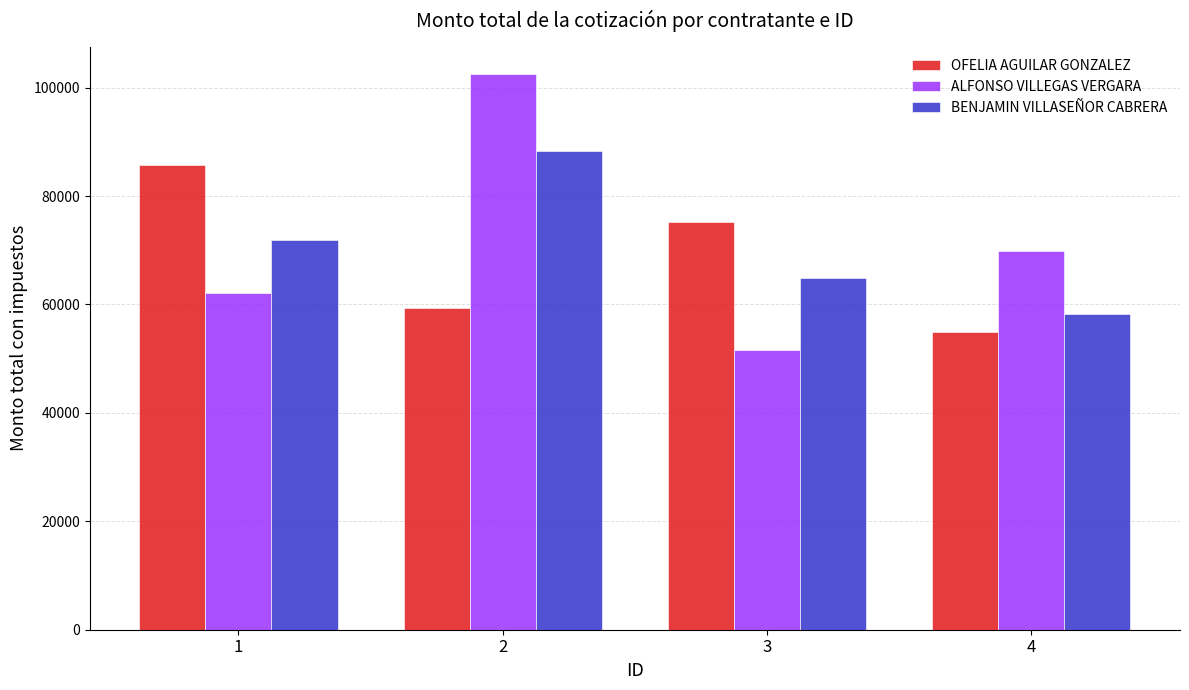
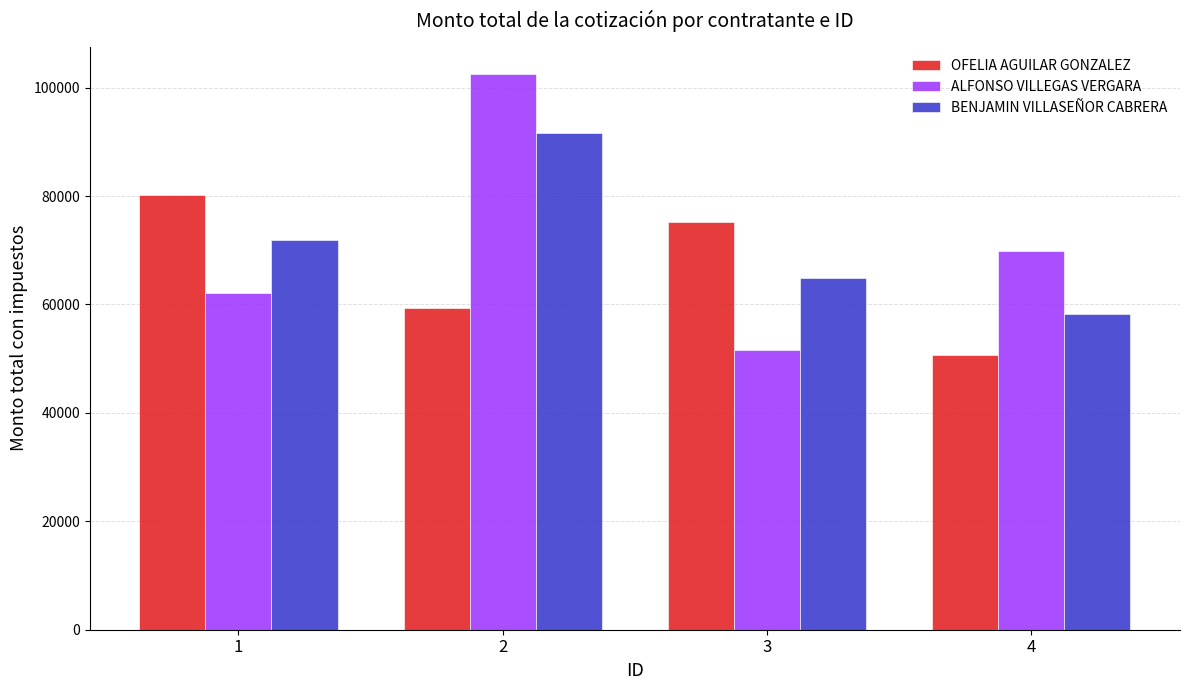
OFELIA AGUILAR GONZALEZ, 1: 86000 -> 80000
BENJAMIN VILLASEÑOR CABRERA, 2: 88000 -> 92000
OFELIA AGUILAR GONZALEZ, 4: 55000 -> 51000
